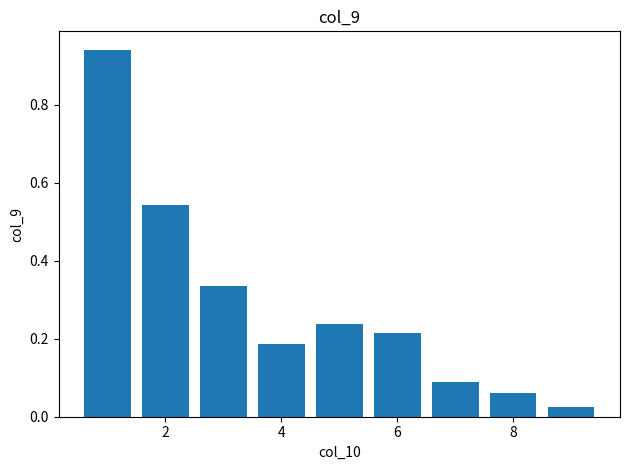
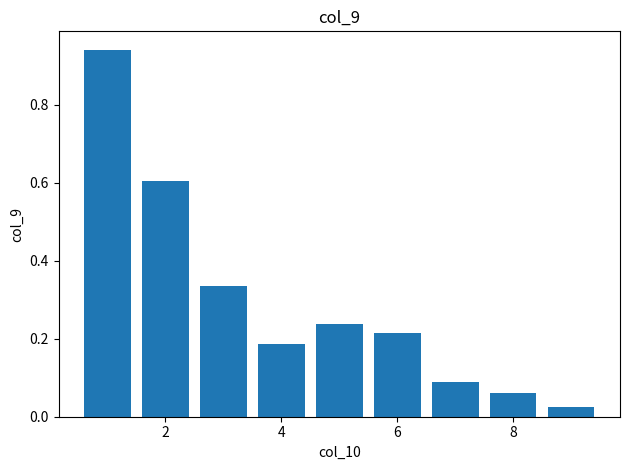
2: 0.54 -> 0.61
